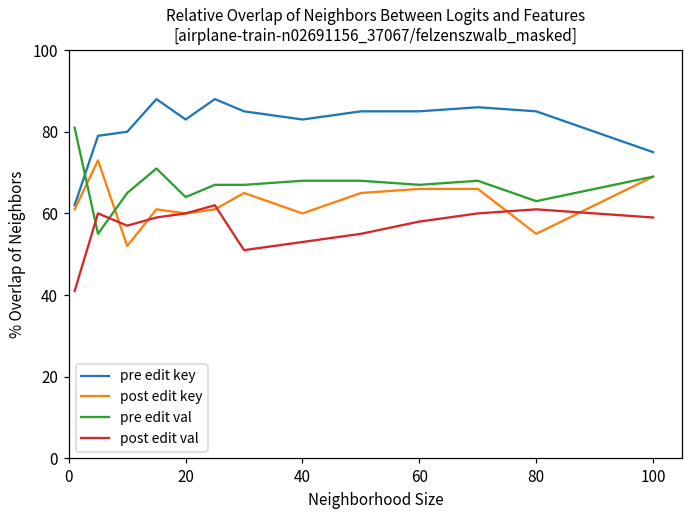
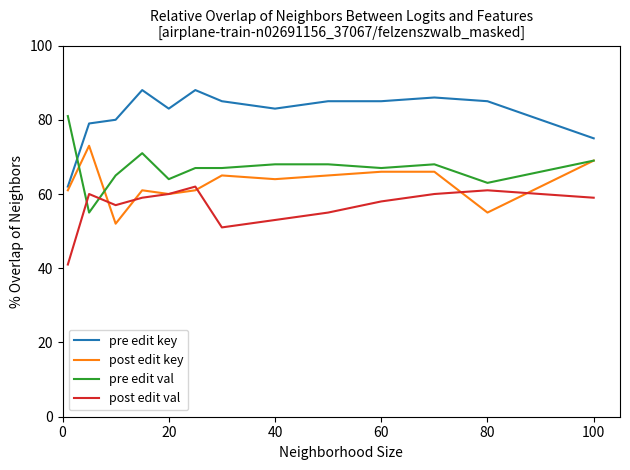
post edit key, 40: 60 -> 64
